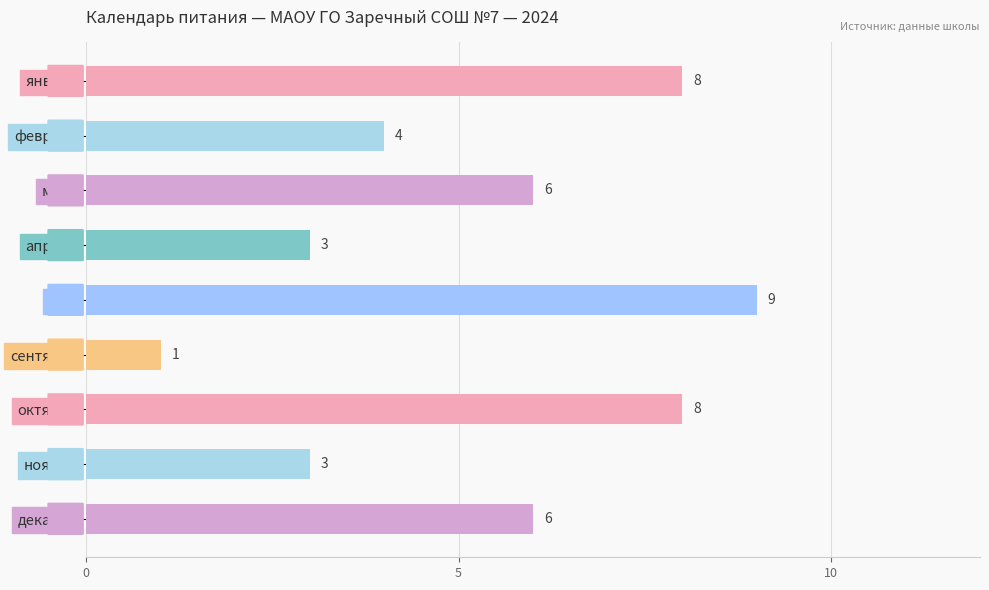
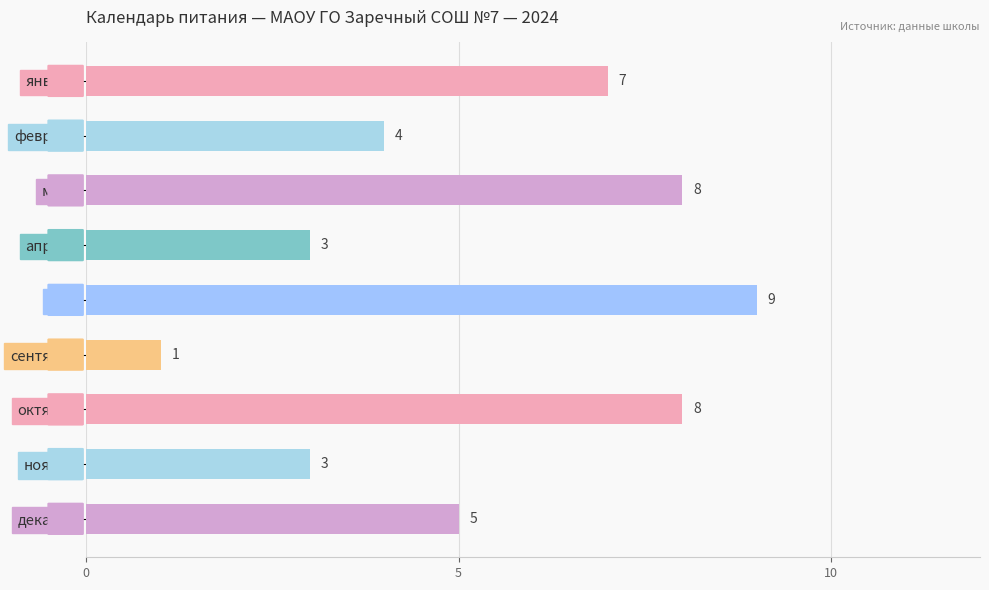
январь: 8 -> 7
март: 6 -> 8
декабрь: 6 -> 5
